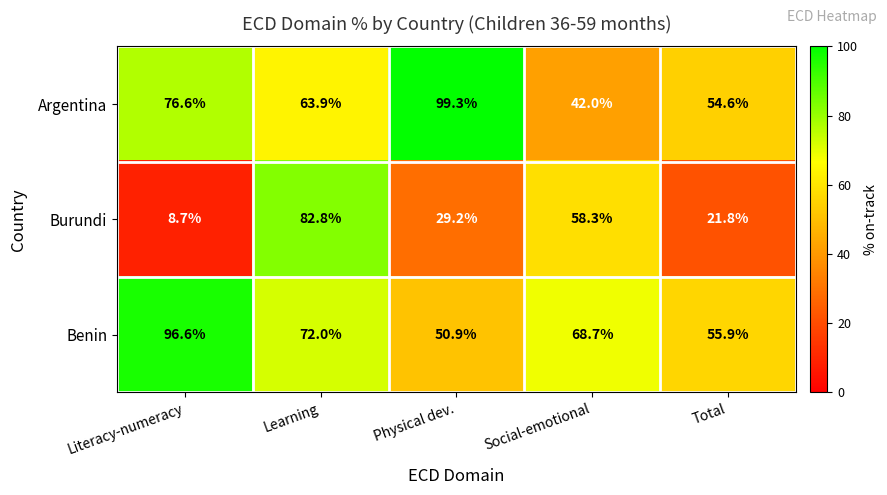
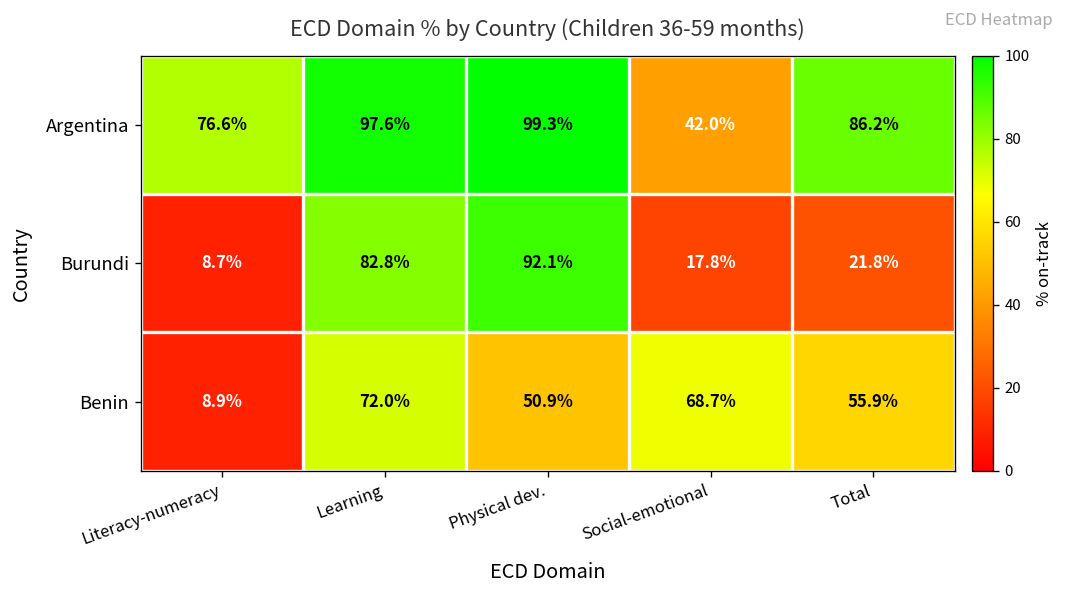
Argentina, Learning: 63.9% -> 97.6%
Argentina, Total: 54.6% -> 86.2%
Burundi, Physical dev.: 29.2% -> 92.1%
Burundi, Social-emotional: 58.3% -> 17.8%
Benin, Literacy-numeracy: 96.6% -> 8.9%
